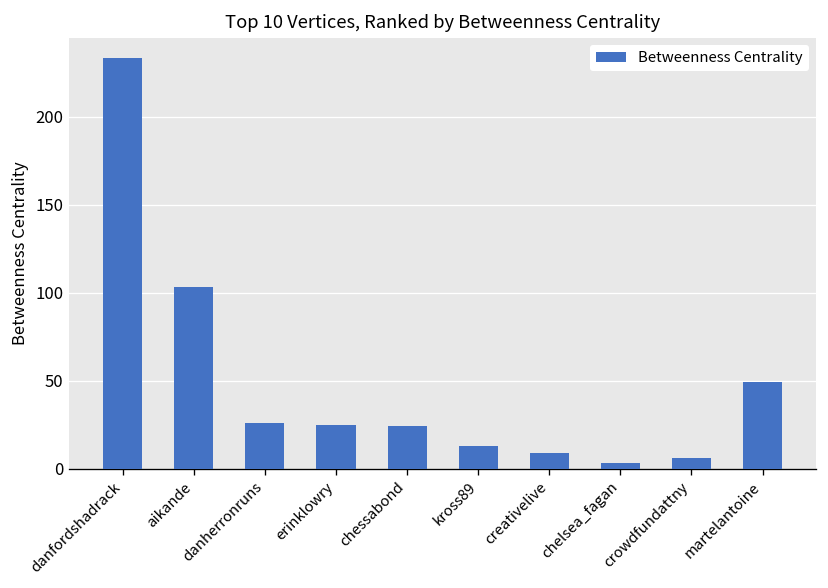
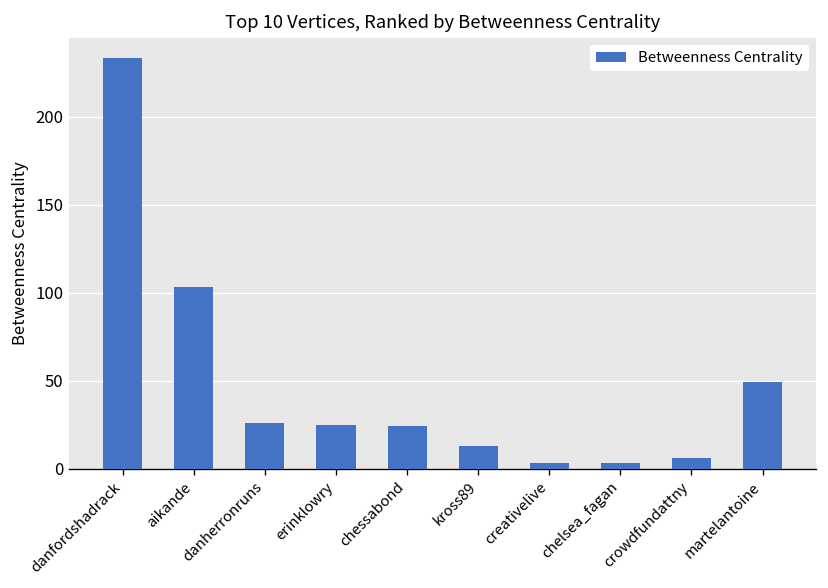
creativelive: 9 -> 3
